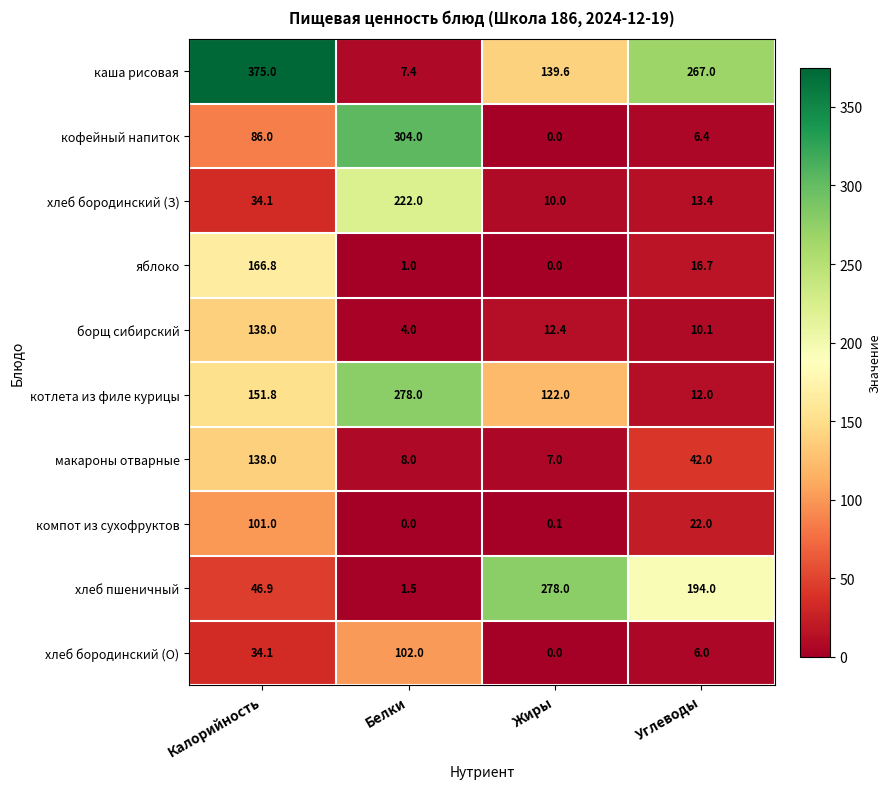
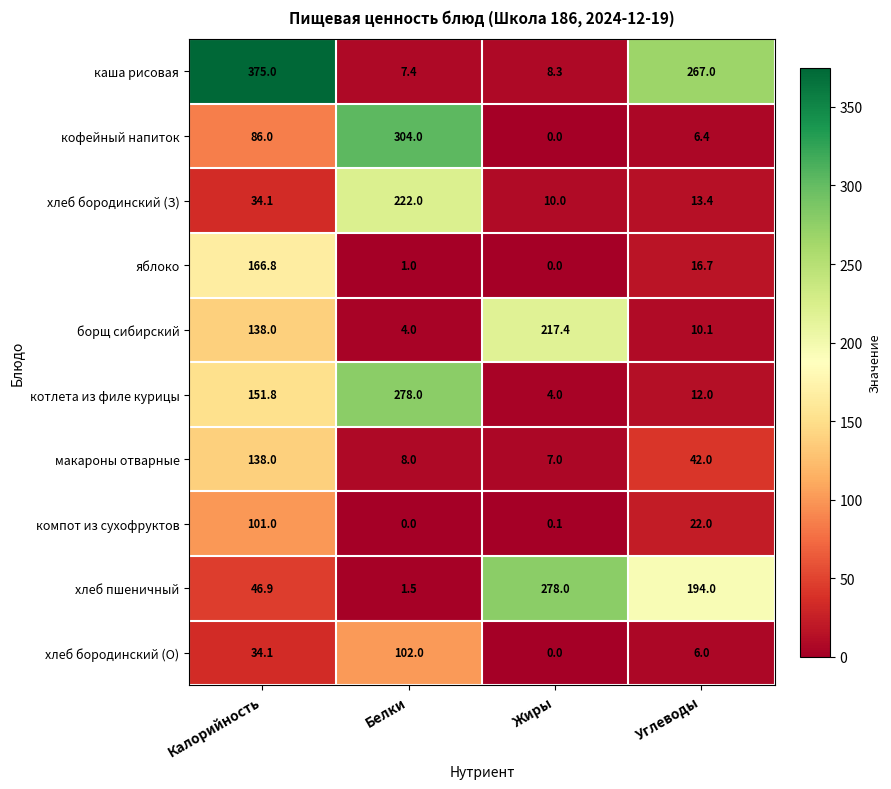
каша рисовая, Жиры: 139.6 -> 8.3
борщ сибирский, Жиры: 12.4 -> 217.4
котлета из филе курицы, Жиры: 122.0 -> 4.0
